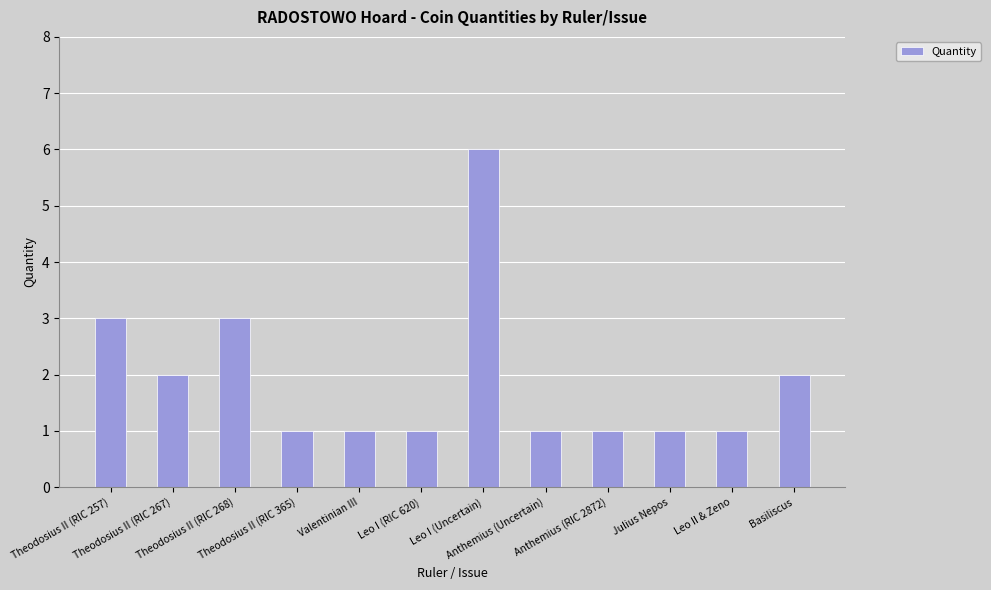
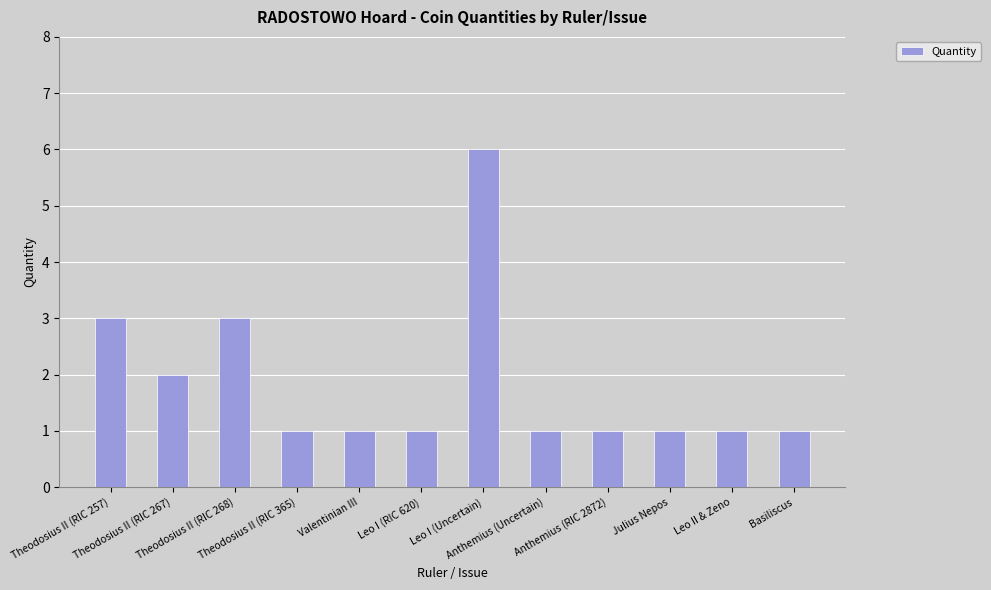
Basiliscus: 2 -> 1
